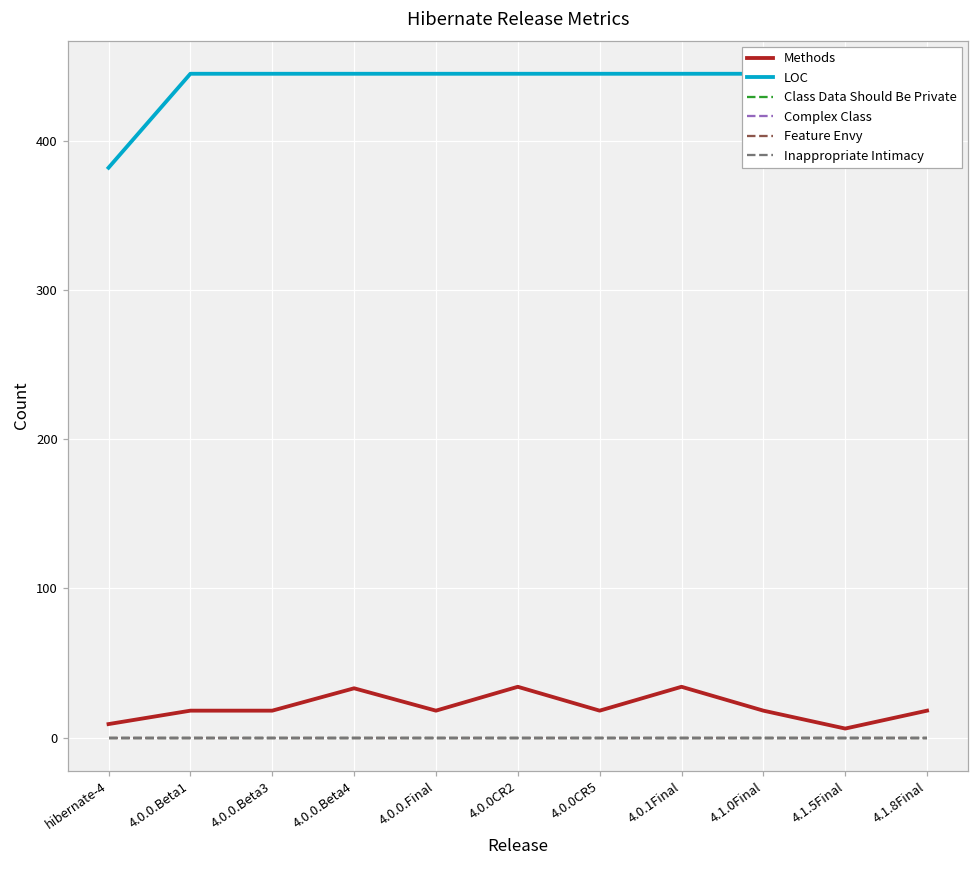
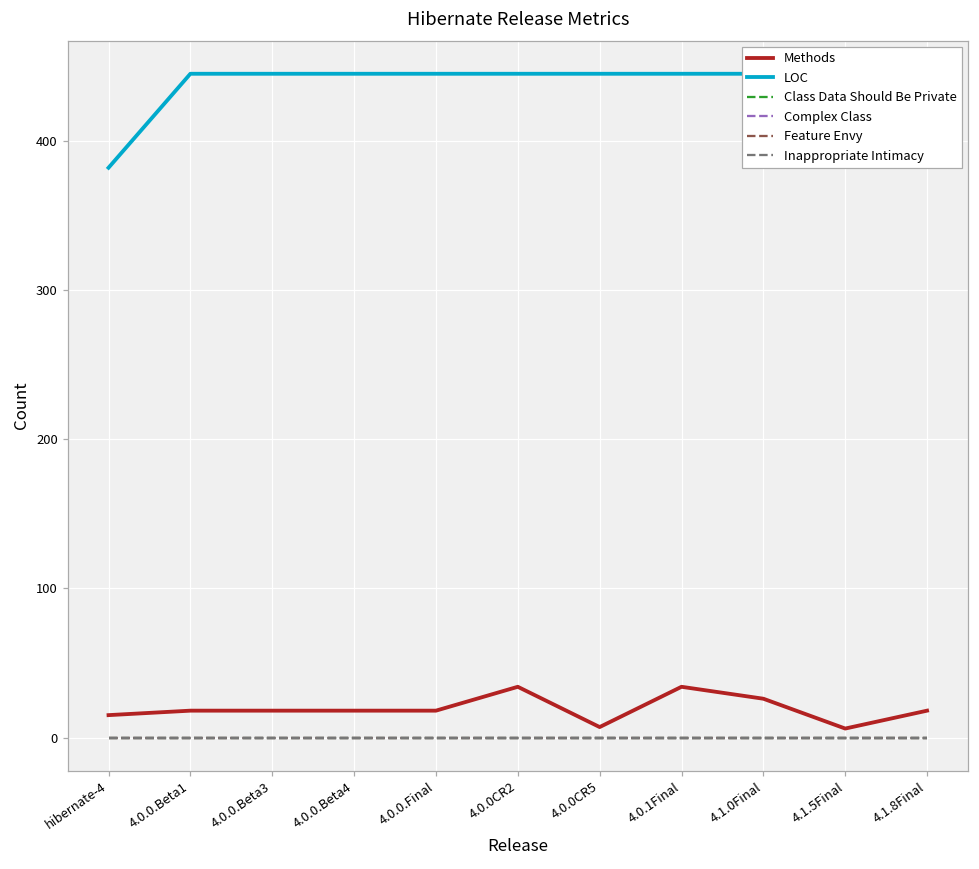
Methods, hibernate-4: 9 -> 15
Methods, 4.0.0.Beta4: 33 -> 18
Methods, 4.0.0CR5: 18 -> 7
Methods, 4.1.0Final: 18 -> 26
